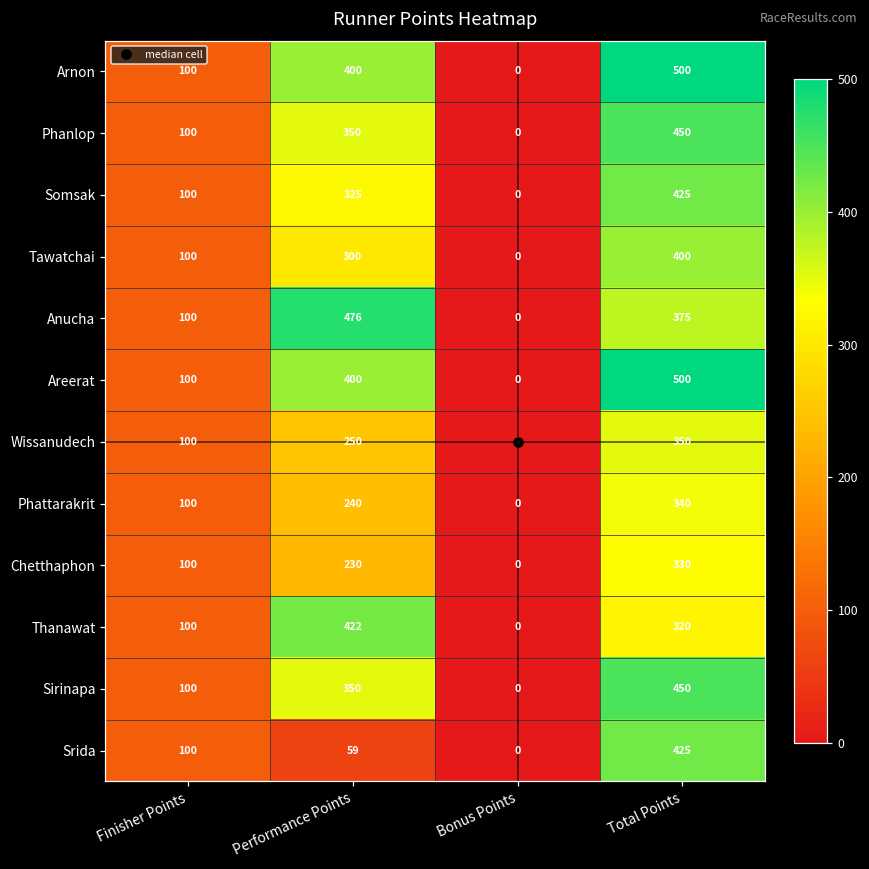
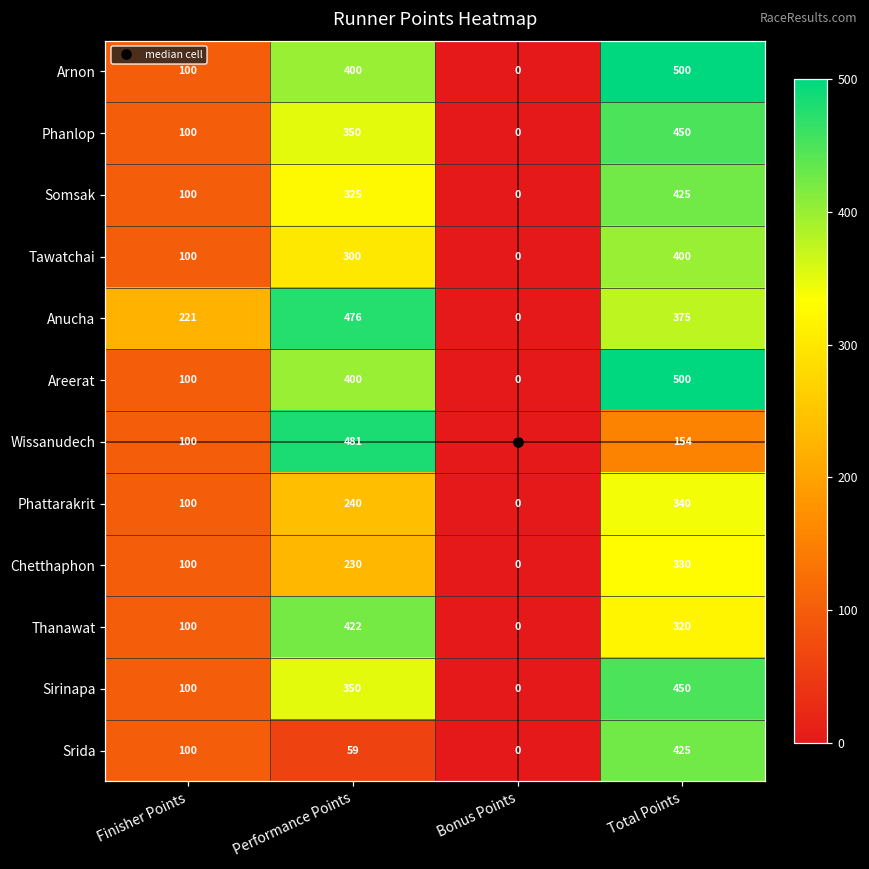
Anucha, Finisher Points: 100 -> 221
Wissanudech, Performance Points: 250 -> 481
Wissanudech, Total Points: 350 -> 154
